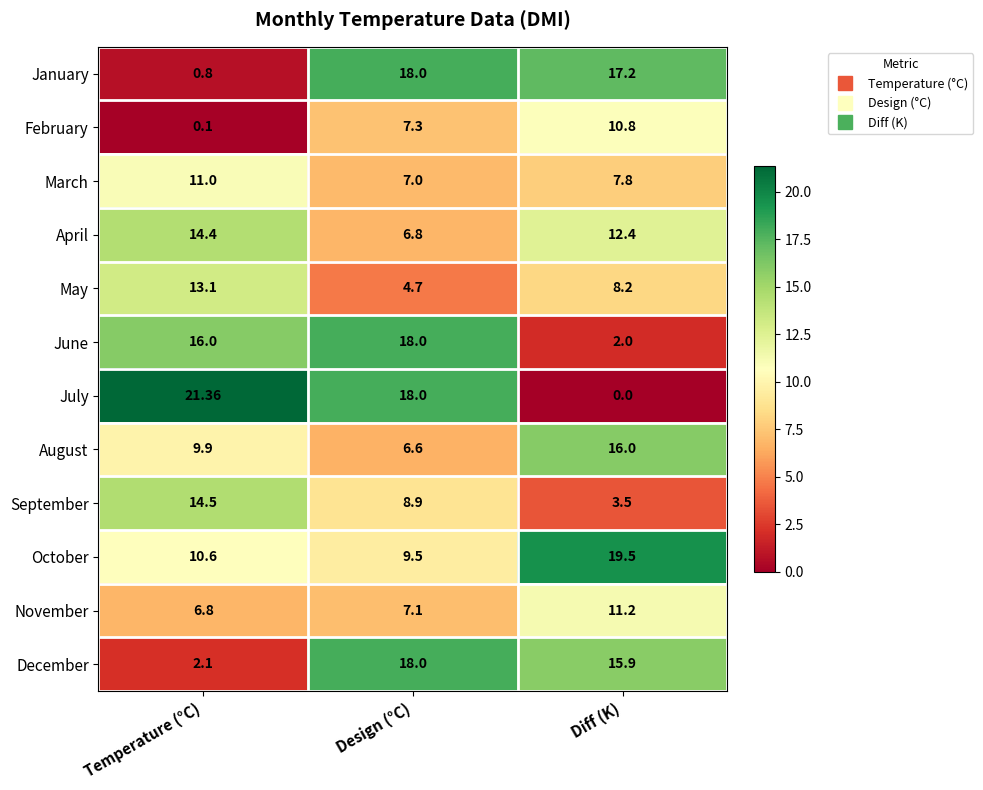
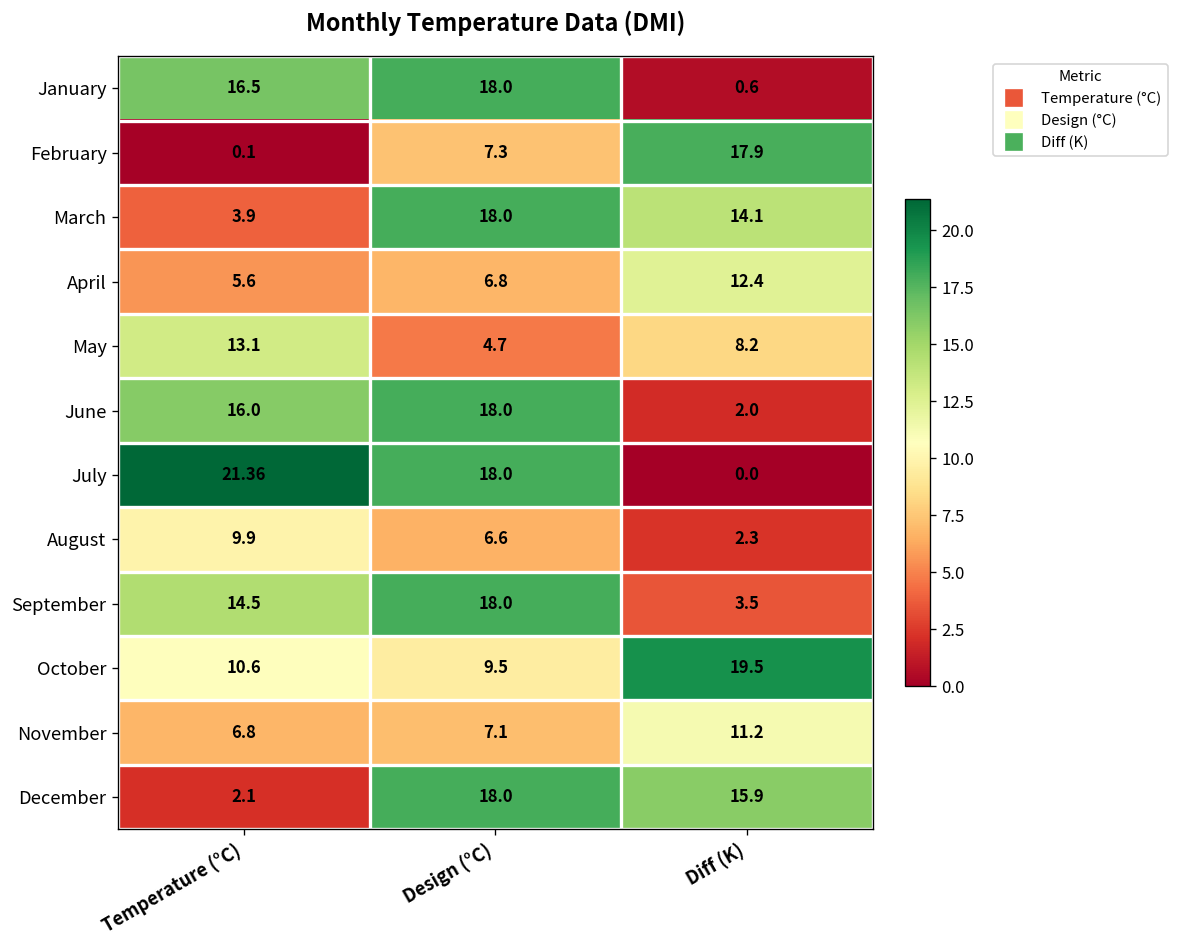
January, Temperature (°C): 0.8 -> 16.5
January, Diff (K): 17.2 -> 0.6
February, Diff (K): 10.8 -> 17.9
March, Temperature (°C): 11.0 -> 3.9
March, Design (°C): 7.0 -> 18.0
March, Diff (K): 7.8 -> 14.1
April, Temperature (°C): 14.4 -> 5.6
August, Diff (K): 16.0 -> 2.3
September, Design (°C): 8.9 -> 18.0
